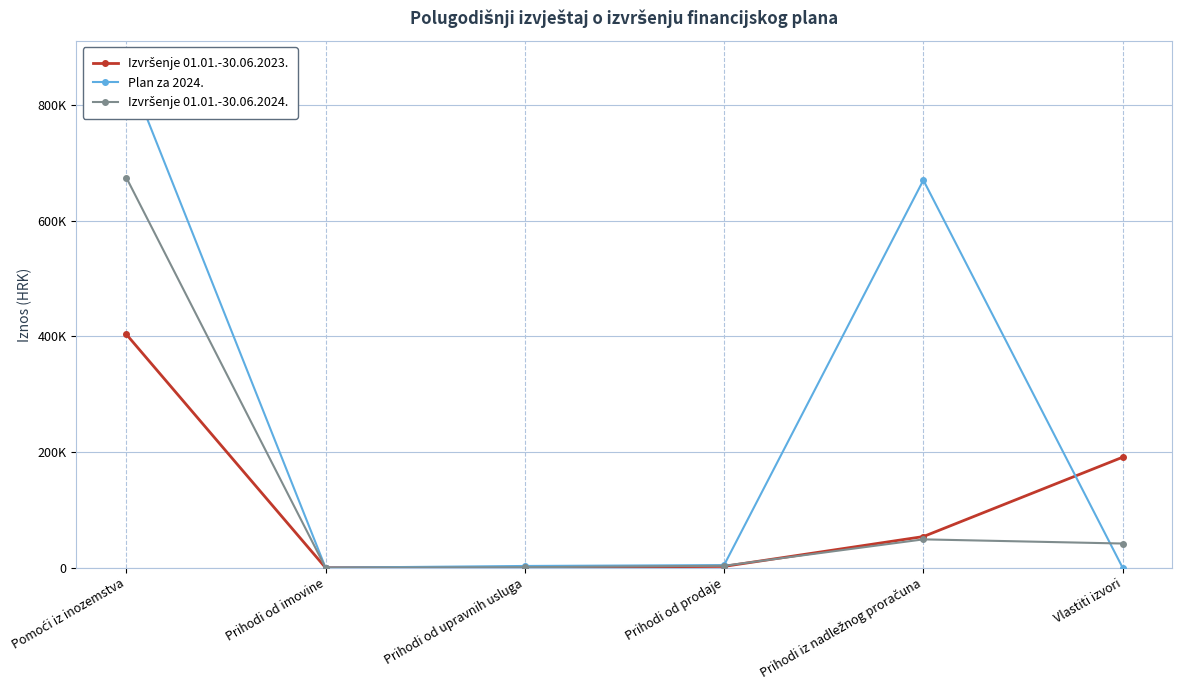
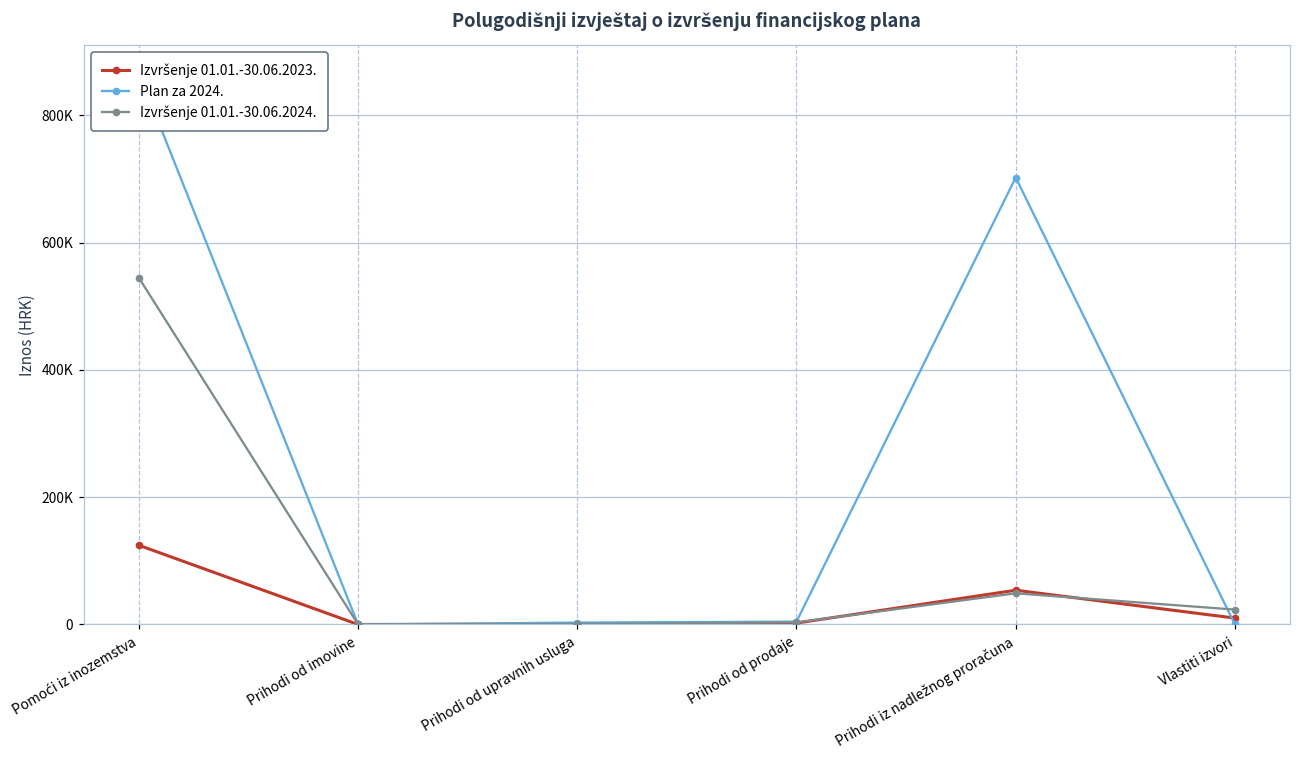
Izvršenje 01.01.-30.06.2023., Pomoći iz inozemstva: 400000 -> 120000
Izvršenje 01.01.-30.06.2024., Pomoći iz inozemstva: 670000 -> 540000
Plan za 2024., Prihodi iz nadležnog proračuna: 670000 -> 700000
Izvršenje 01.01.-30.06.2023., Vlastiti izvori: 190000 -> 10000
Izvršenje 01.01.-30.06.2024., Vlastiti izvori: 40000 -> 20000
